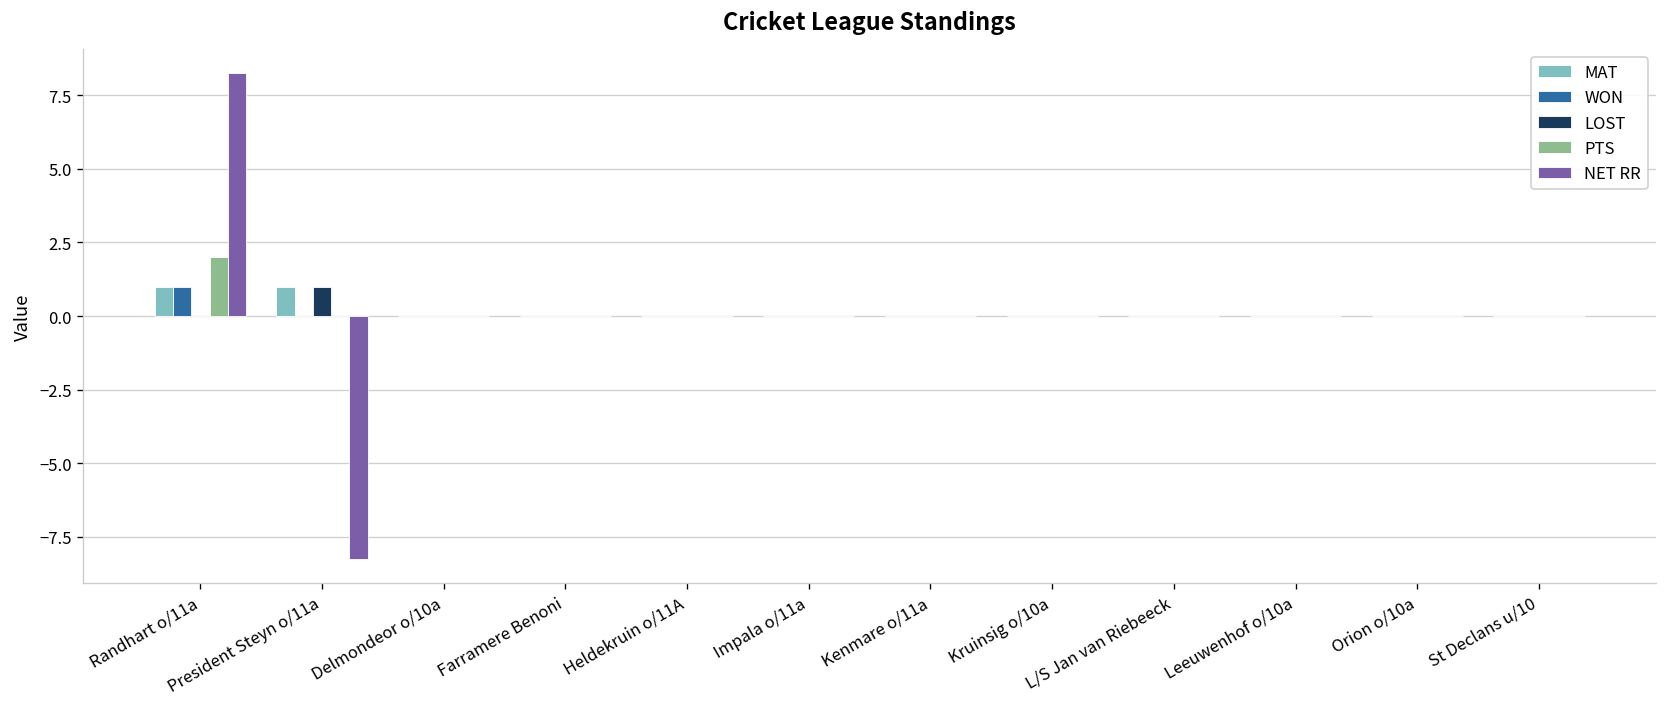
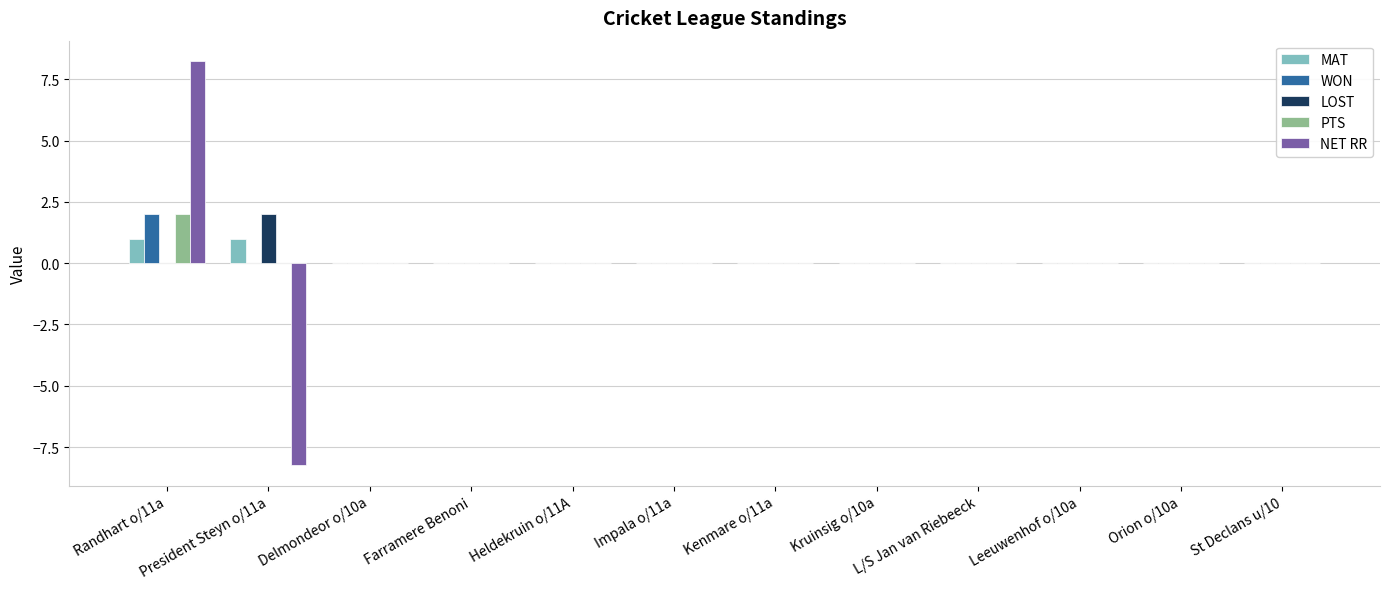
WON, Randhart o/11a: 1 -> 2
LOST, President Steyn o/11a: 1 -> 2
